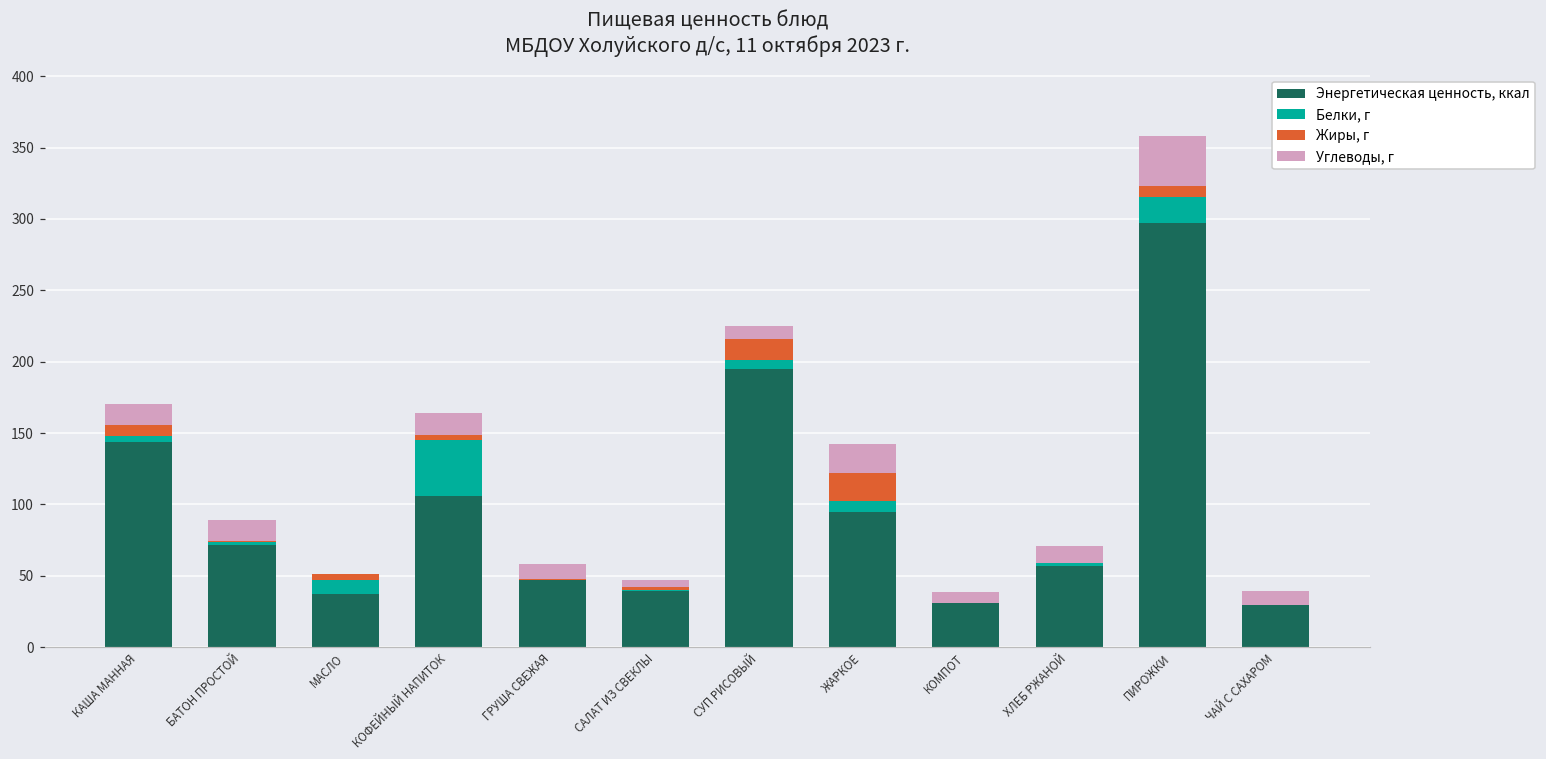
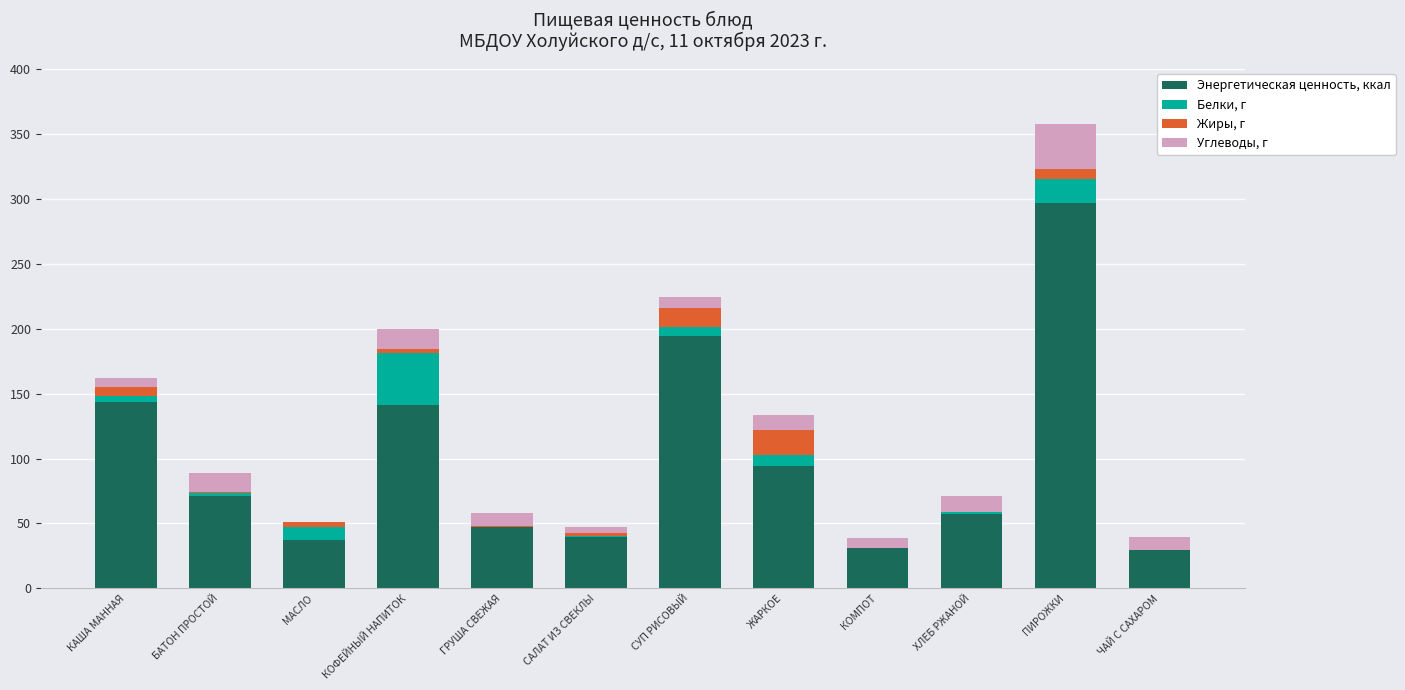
Углеводы, г, КАША МАННАЯ: 15 -> 7
Энергетическая ценность, ккал, КОФЕЙНЫЙ НАПИТОК: 106 -> 141
Углеводы, г, ЖАРКОЕ: 21 -> 12
